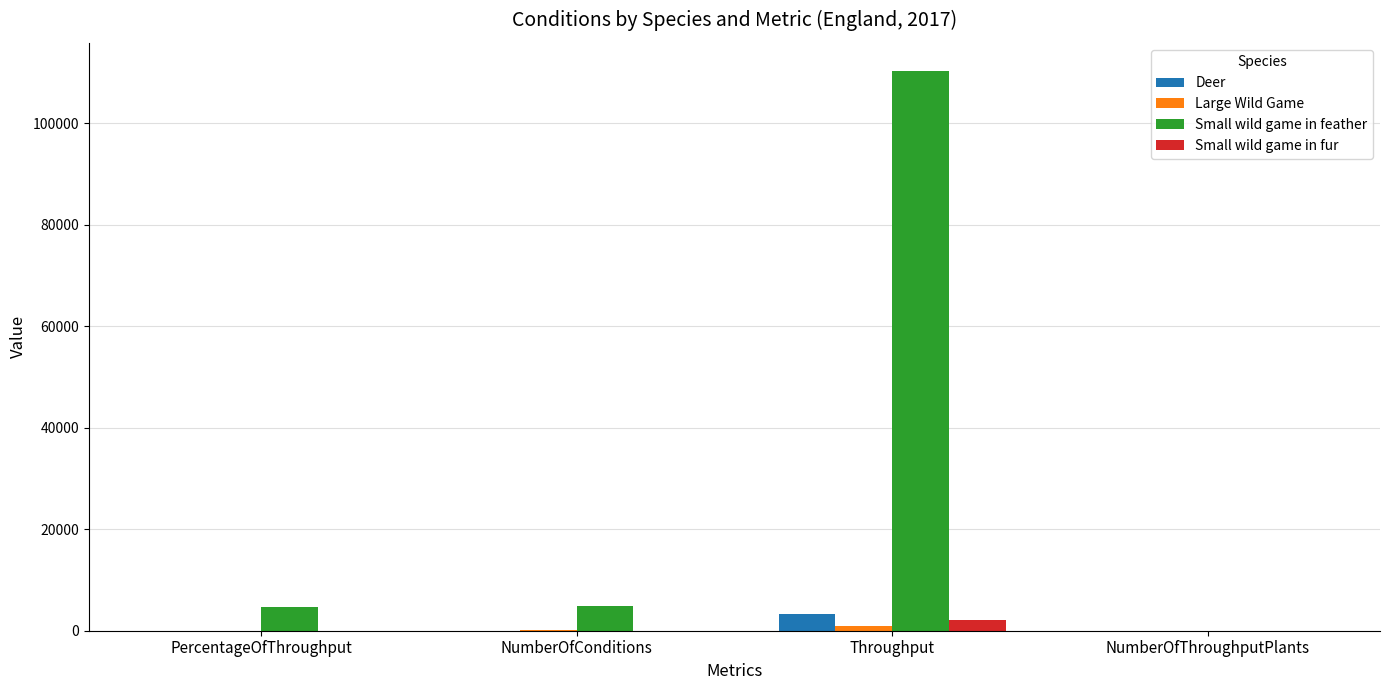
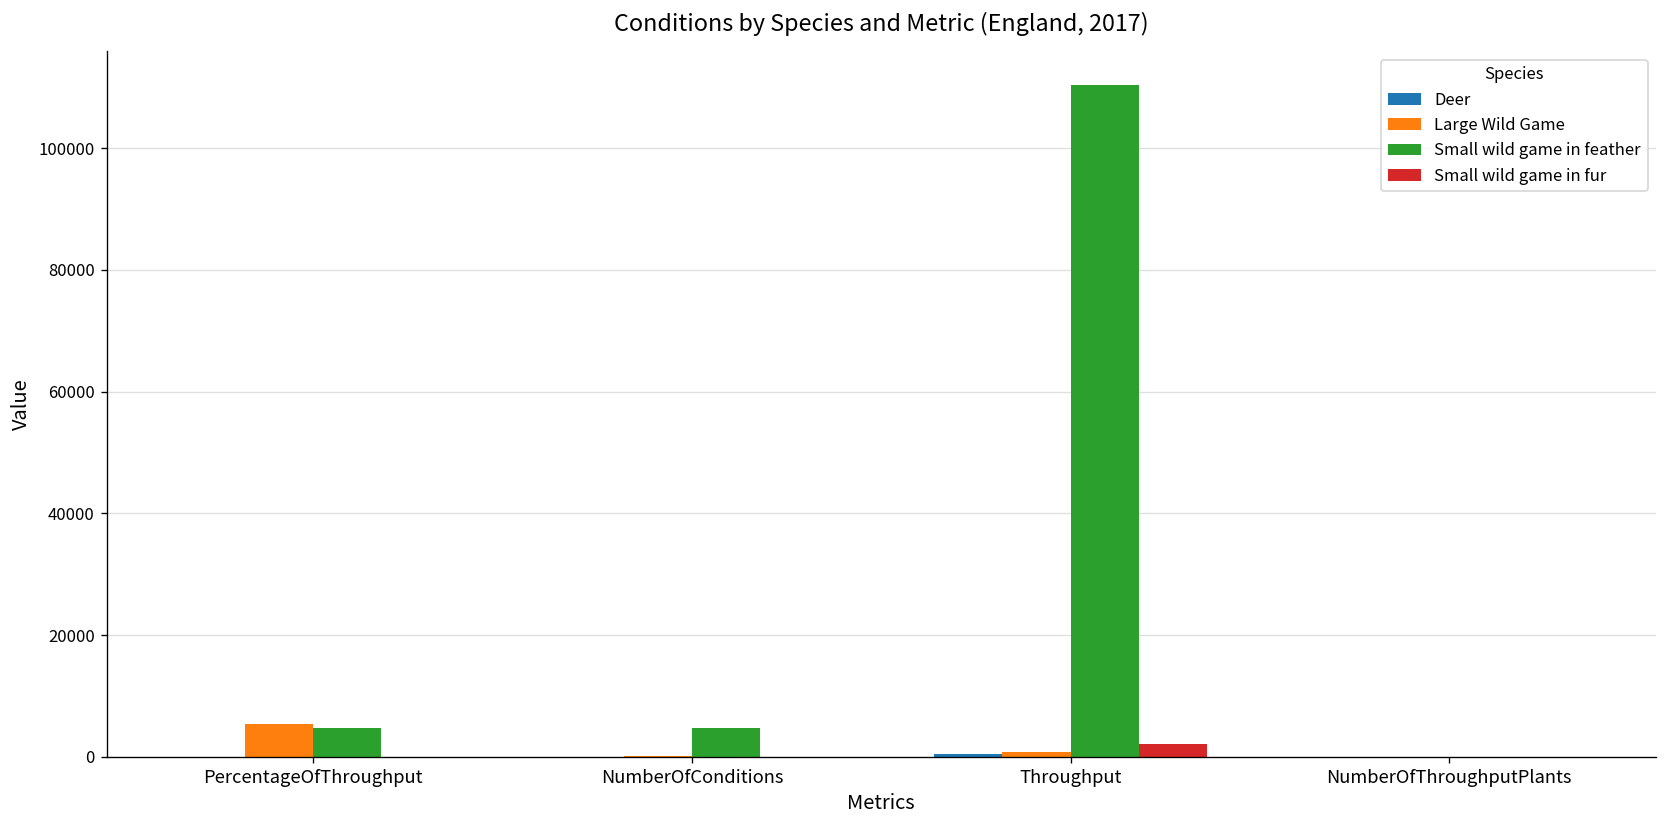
Large Wild Game, PercentageOfThroughput: 0 -> 5000
Deer, Throughput: 3000 -> 0
